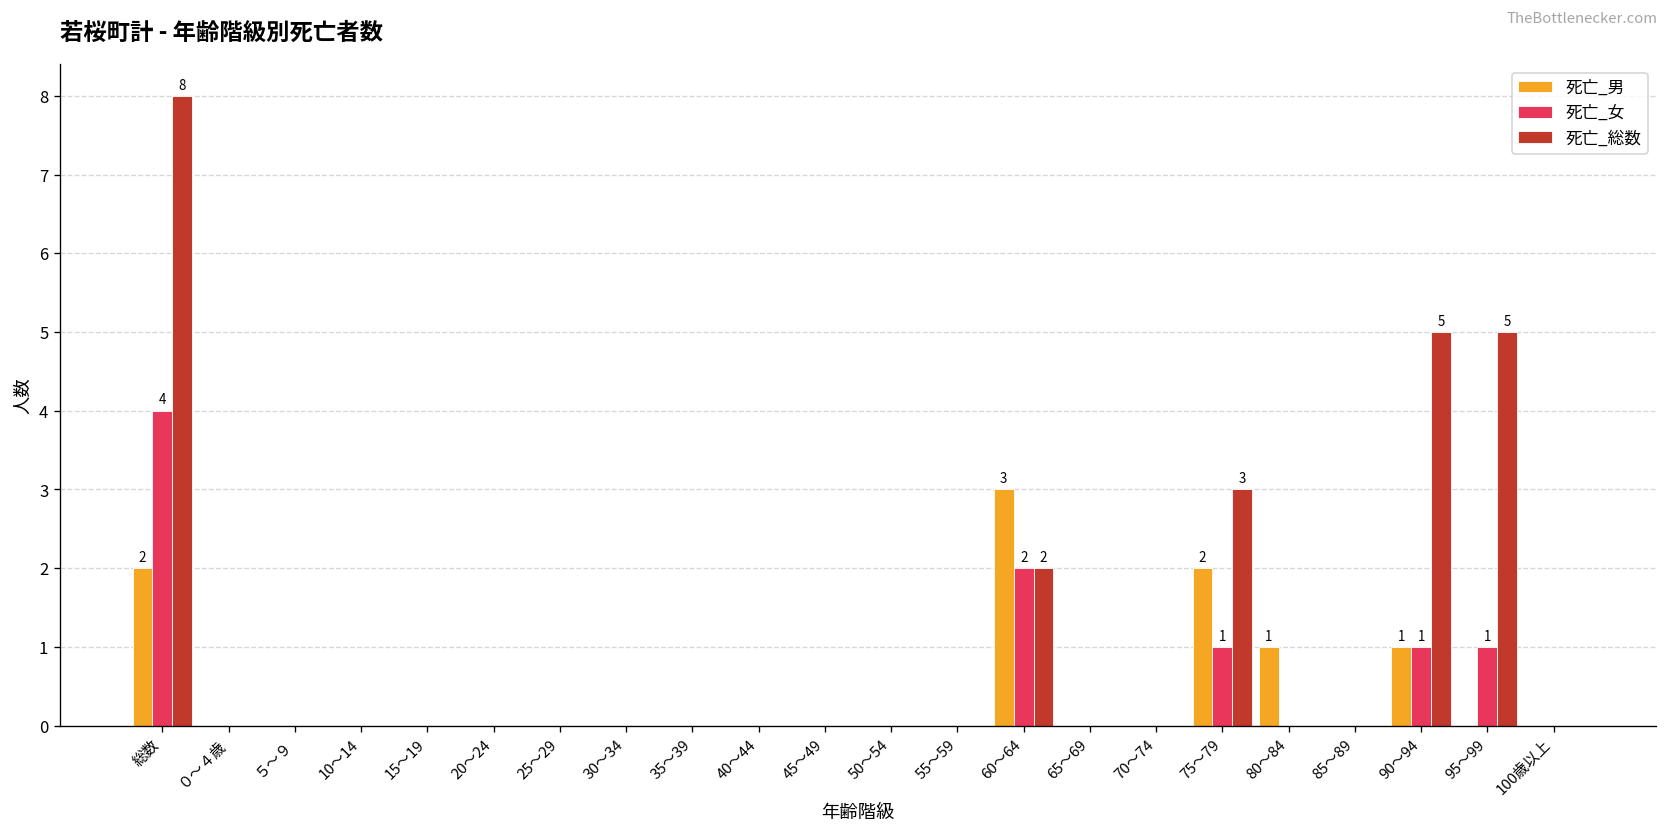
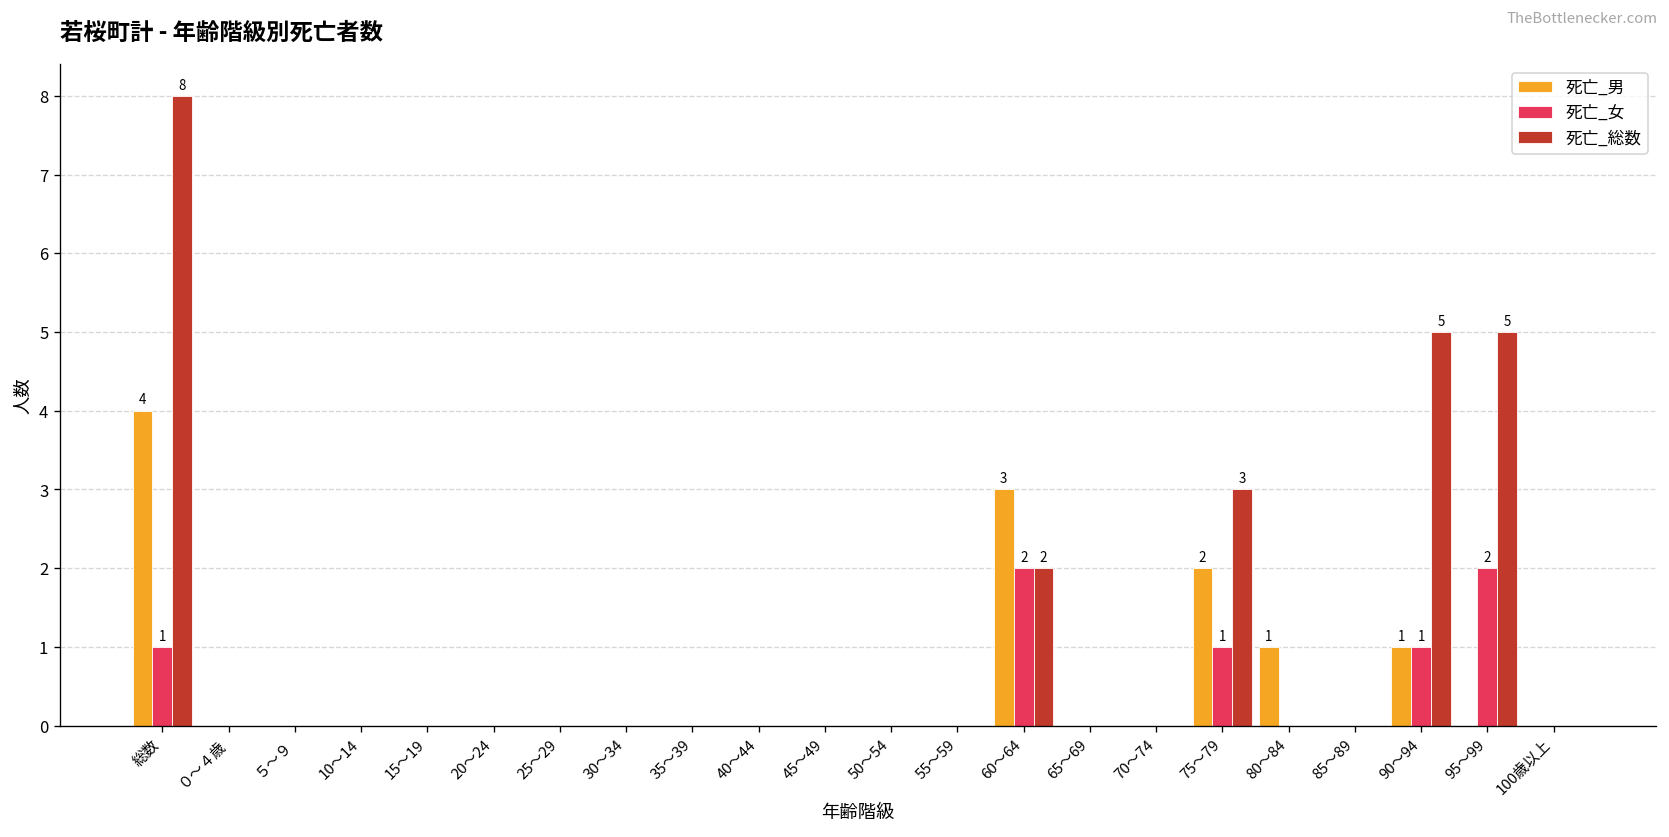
死亡_男, 総数: 2 -> 4
死亡_女, 総数: 4 -> 1
死亡_女, 95～99: 1 -> 2
